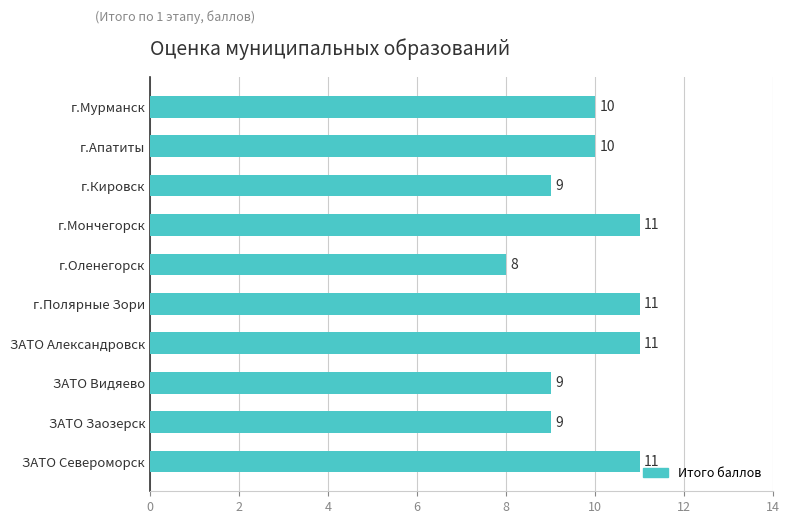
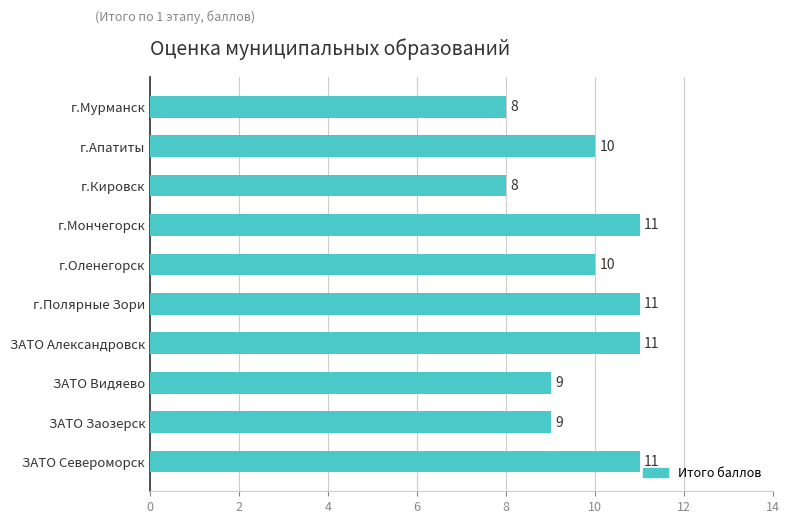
г.Мурманск: 10 -> 8
г.Кировск: 9 -> 8
г.Оленегорск: 8 -> 10
